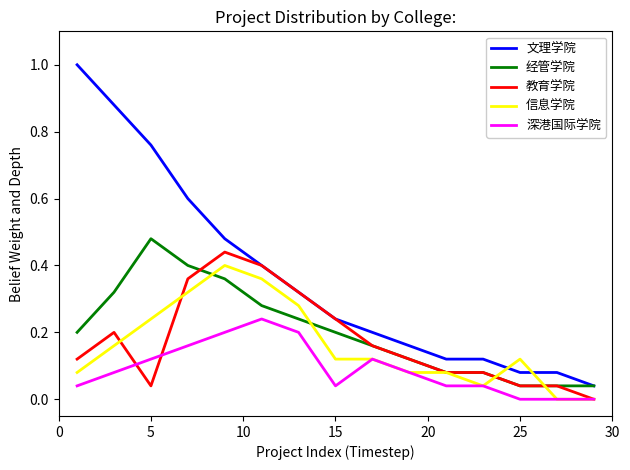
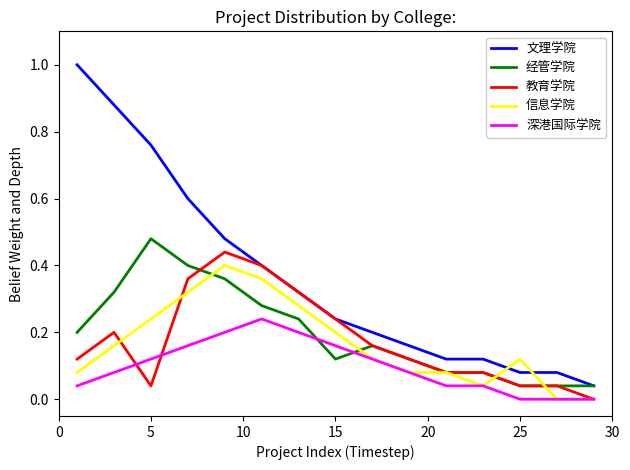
经管学院, 15: 0.20 -> 0.12
信息学院, 15: 0.12 -> 0.20
深港国际学院, 15: 0.04 -> 0.16
